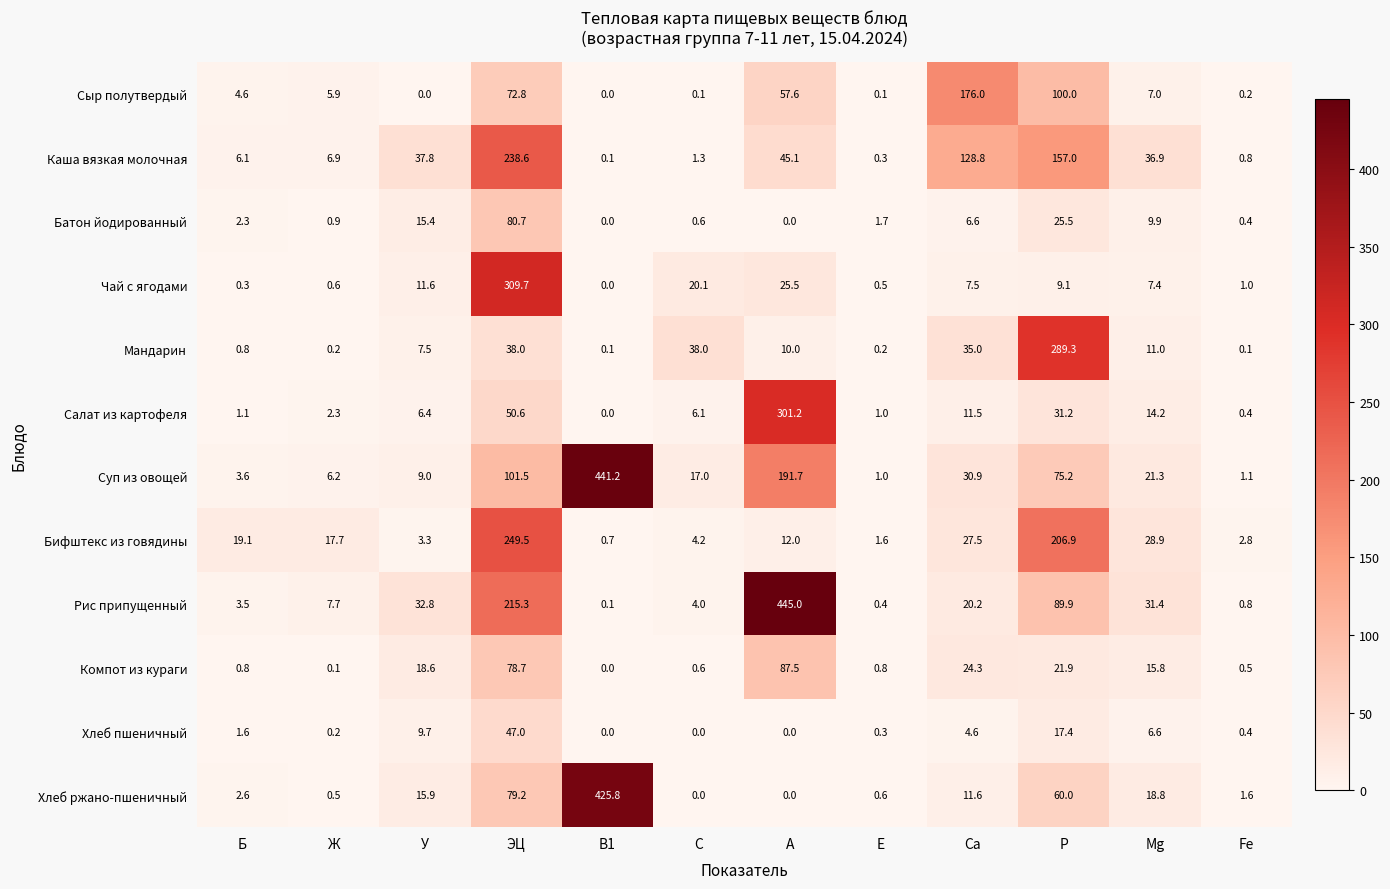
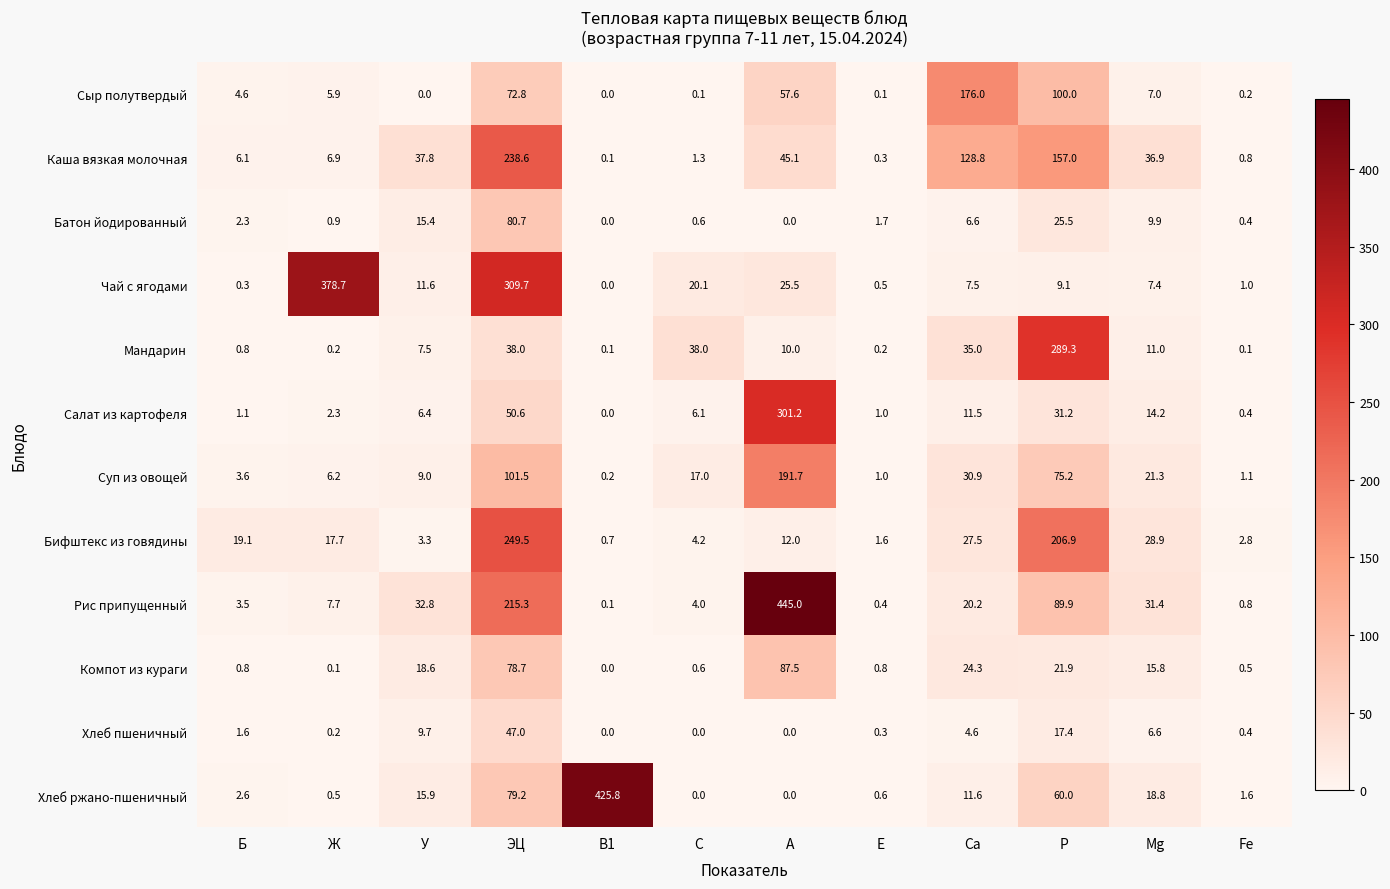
Чай с ягодами, Ж: 0.6 -> 378.7
Суп из овощей, В1: 441.2 -> 0.2
